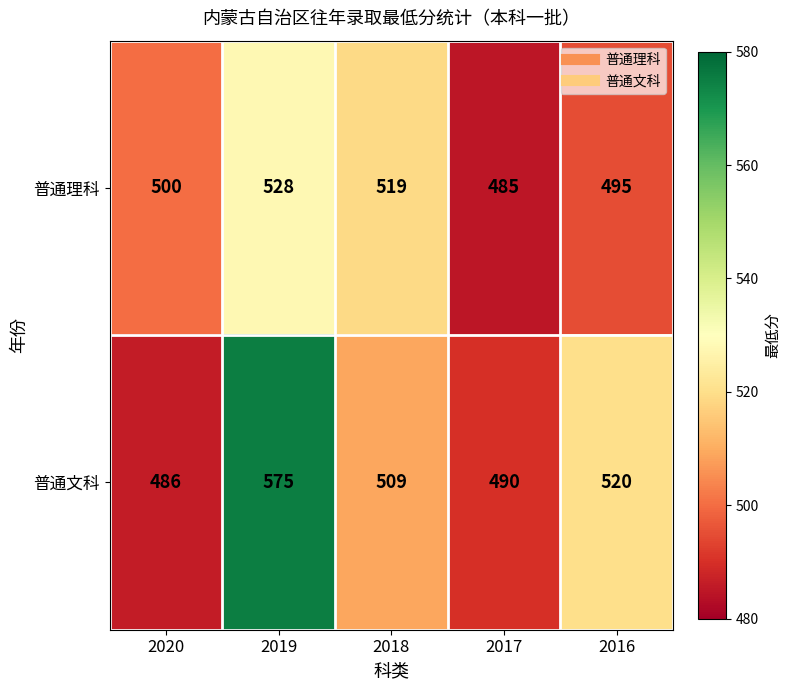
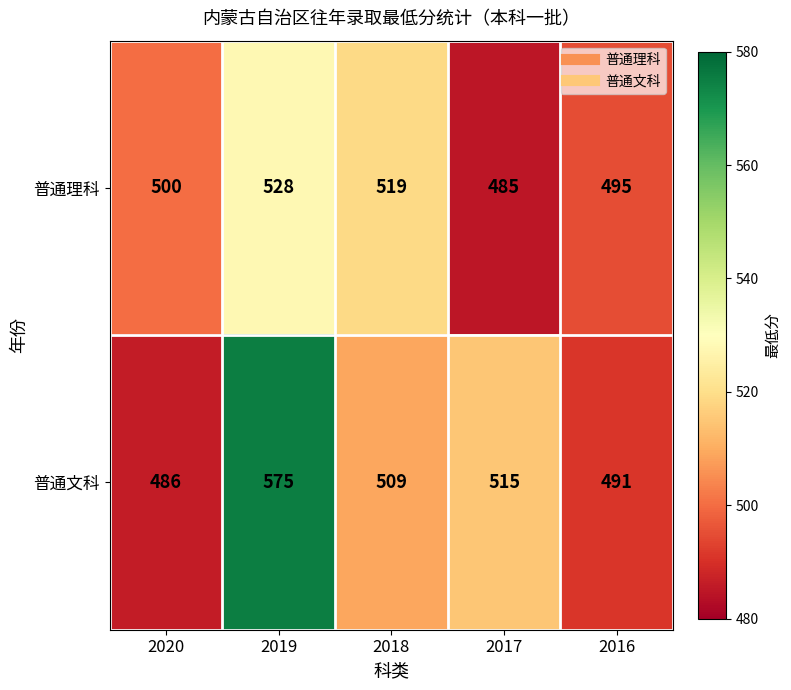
普通文科, 2017: 490 -> 515
普通文科, 2016: 520 -> 491
